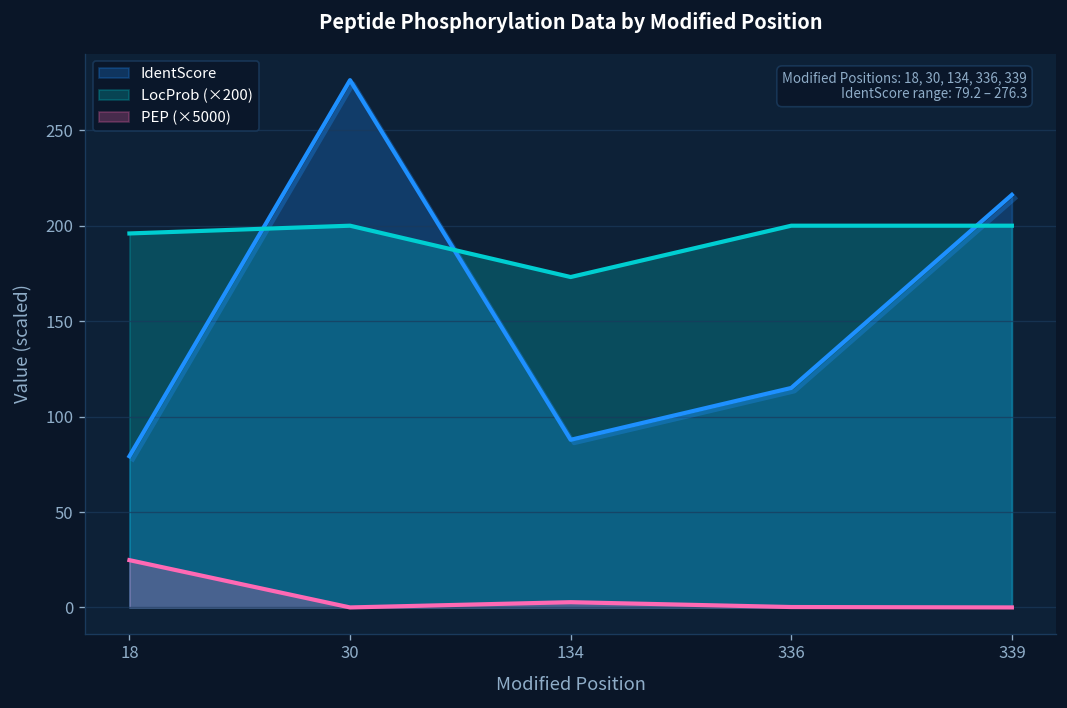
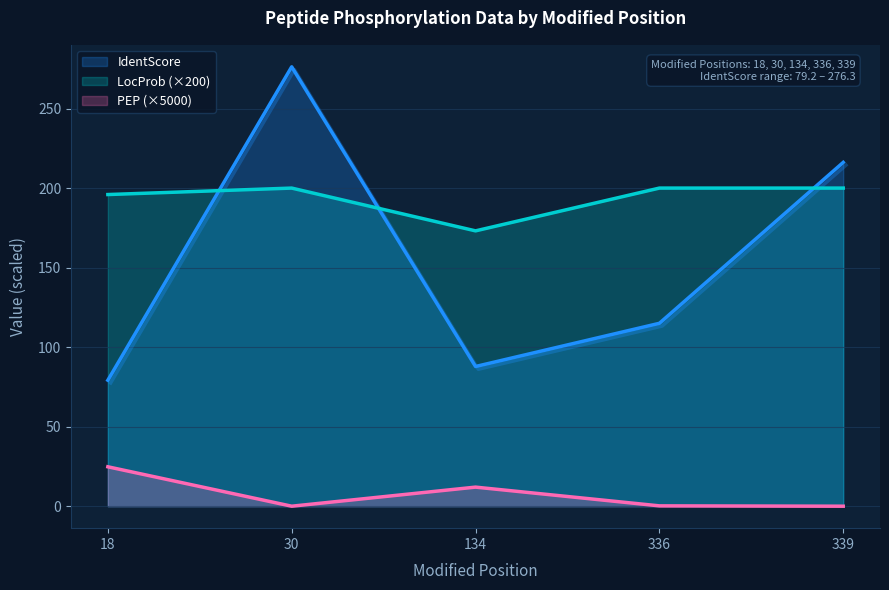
PEP (×5000), 134: 3 -> 12
